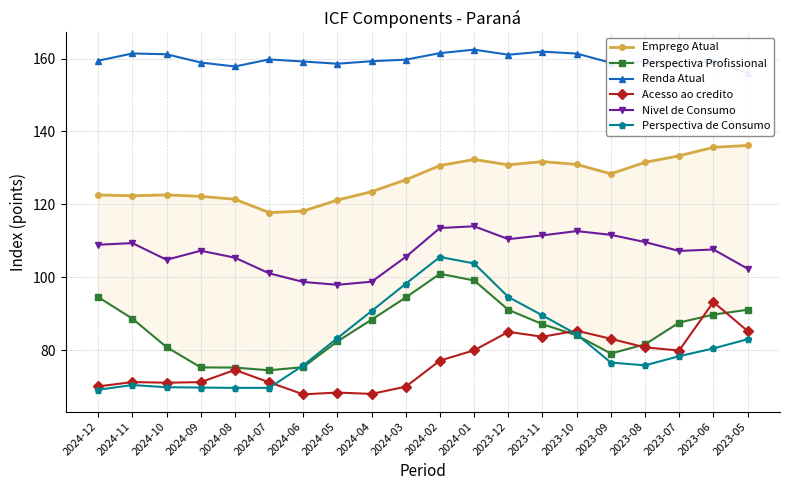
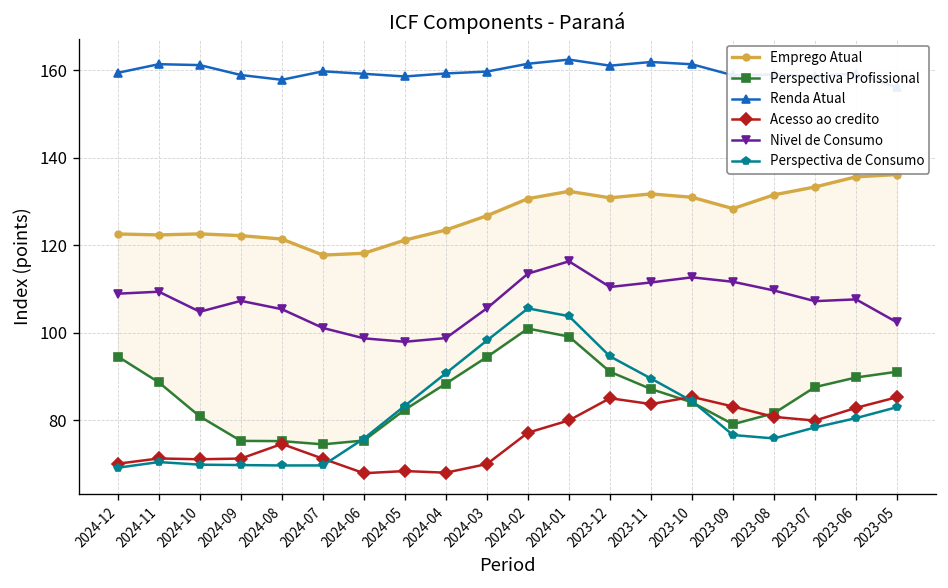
Nivel de Consumo, 2024-01: 114 -> 116
Acesso ao credito, 2023-06: 93 -> 83
